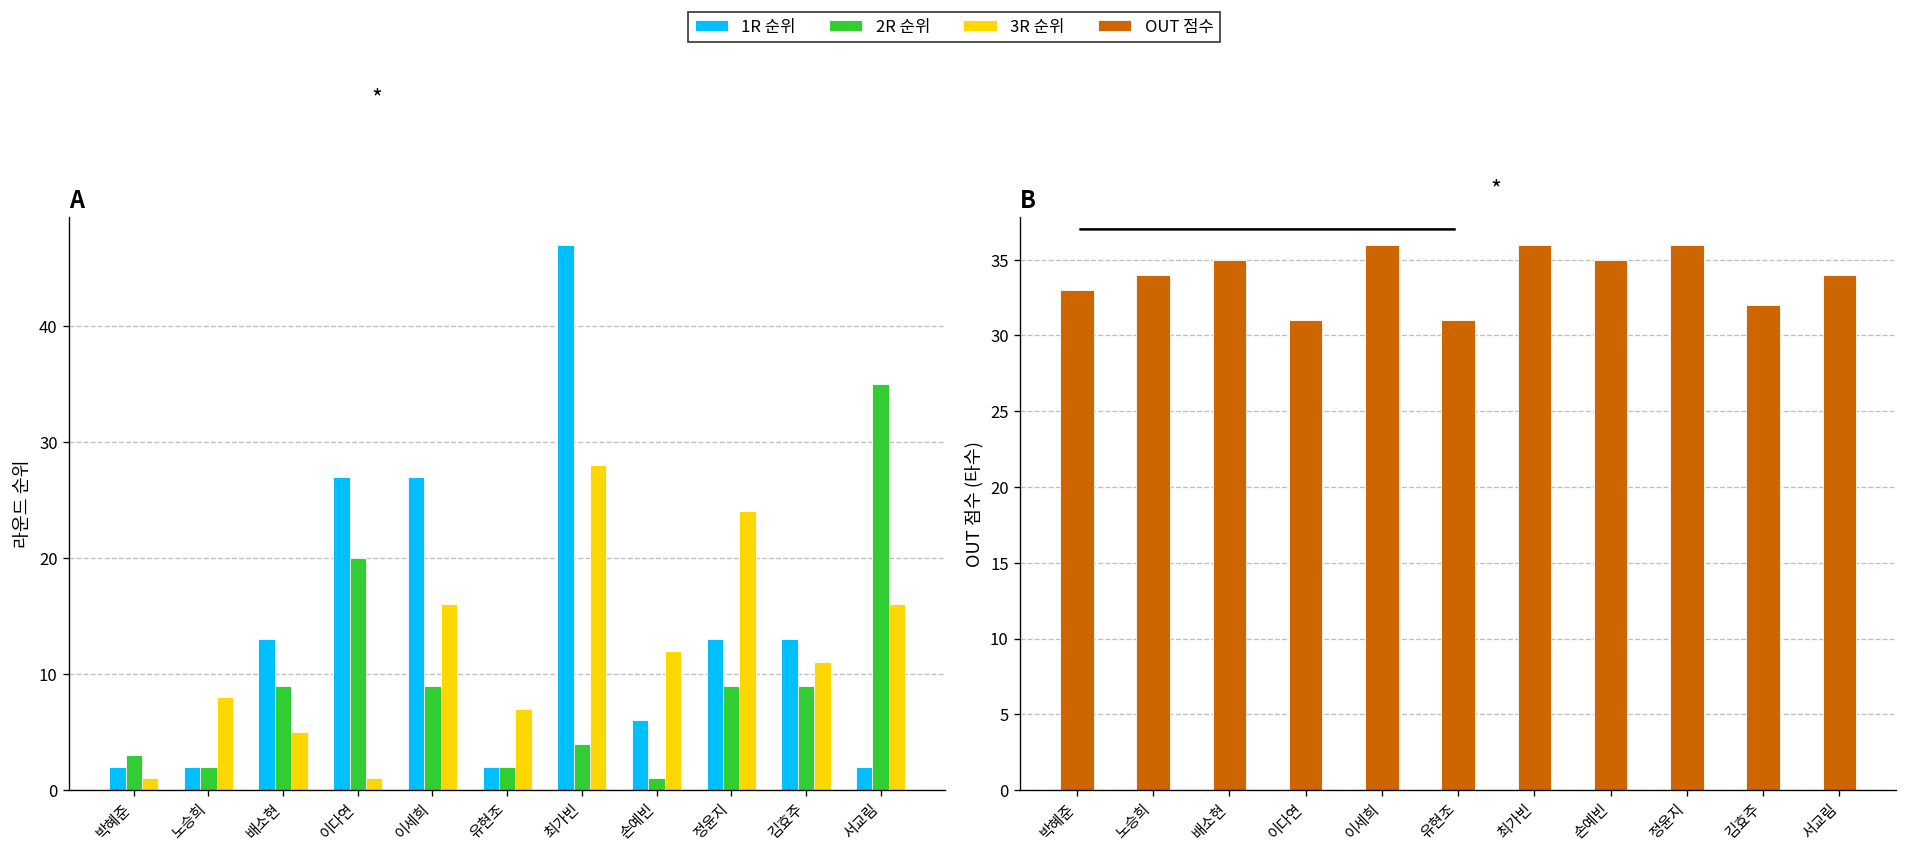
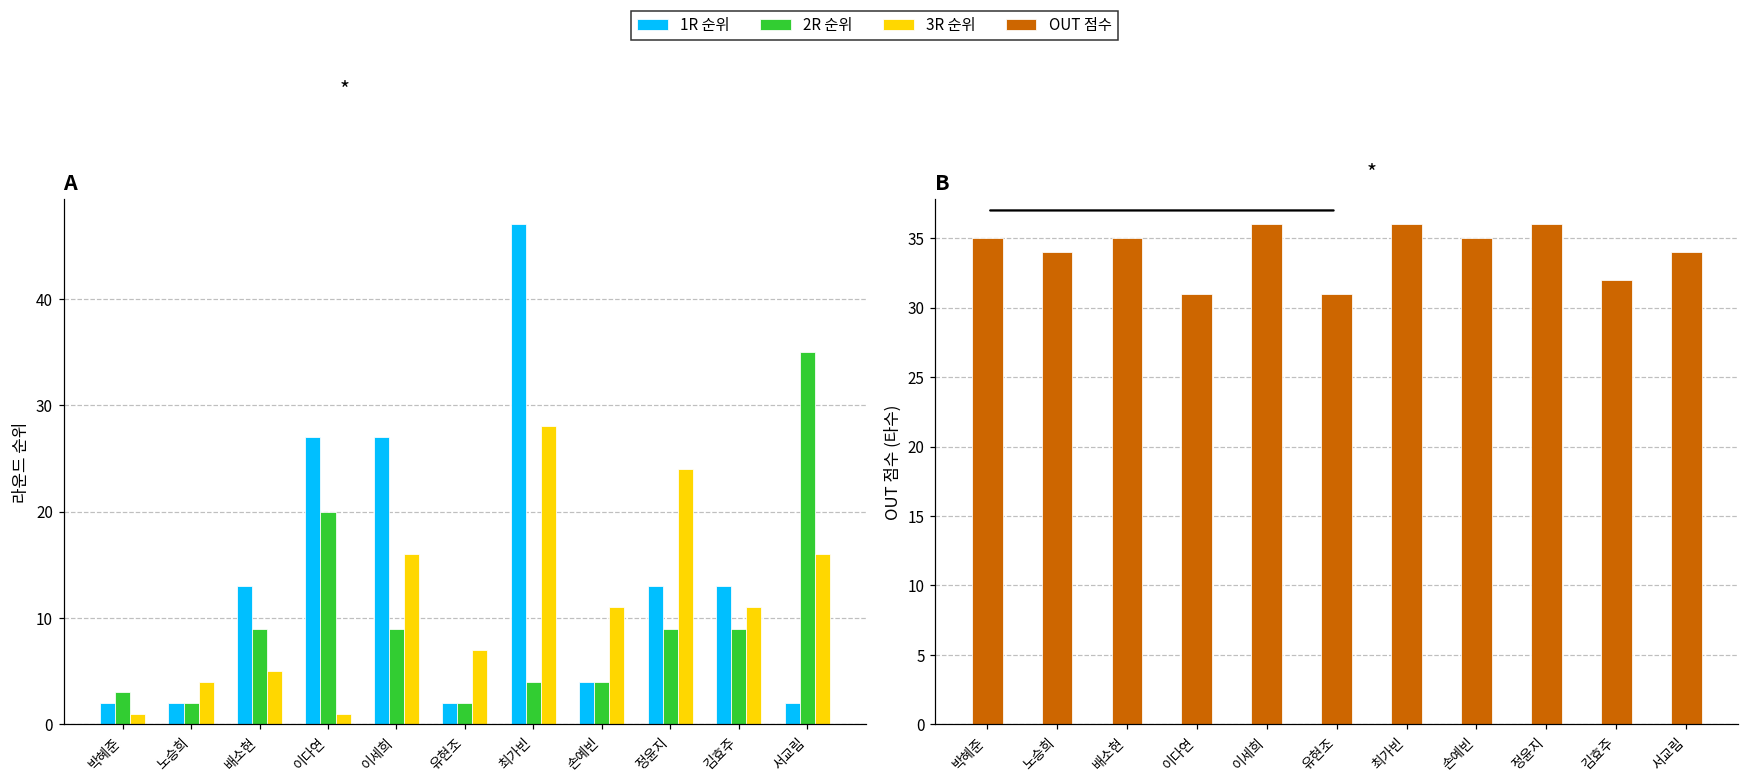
A, 3R 순위, 노승희: 8 -> 4
A, 1R 순위, 손예빈: 6 -> 4
A, 2R 순위, 손예빈: 1 -> 4
A, 3R 순위, 손예빈: 12 -> 11
B, 박혜준: 33 -> 35
